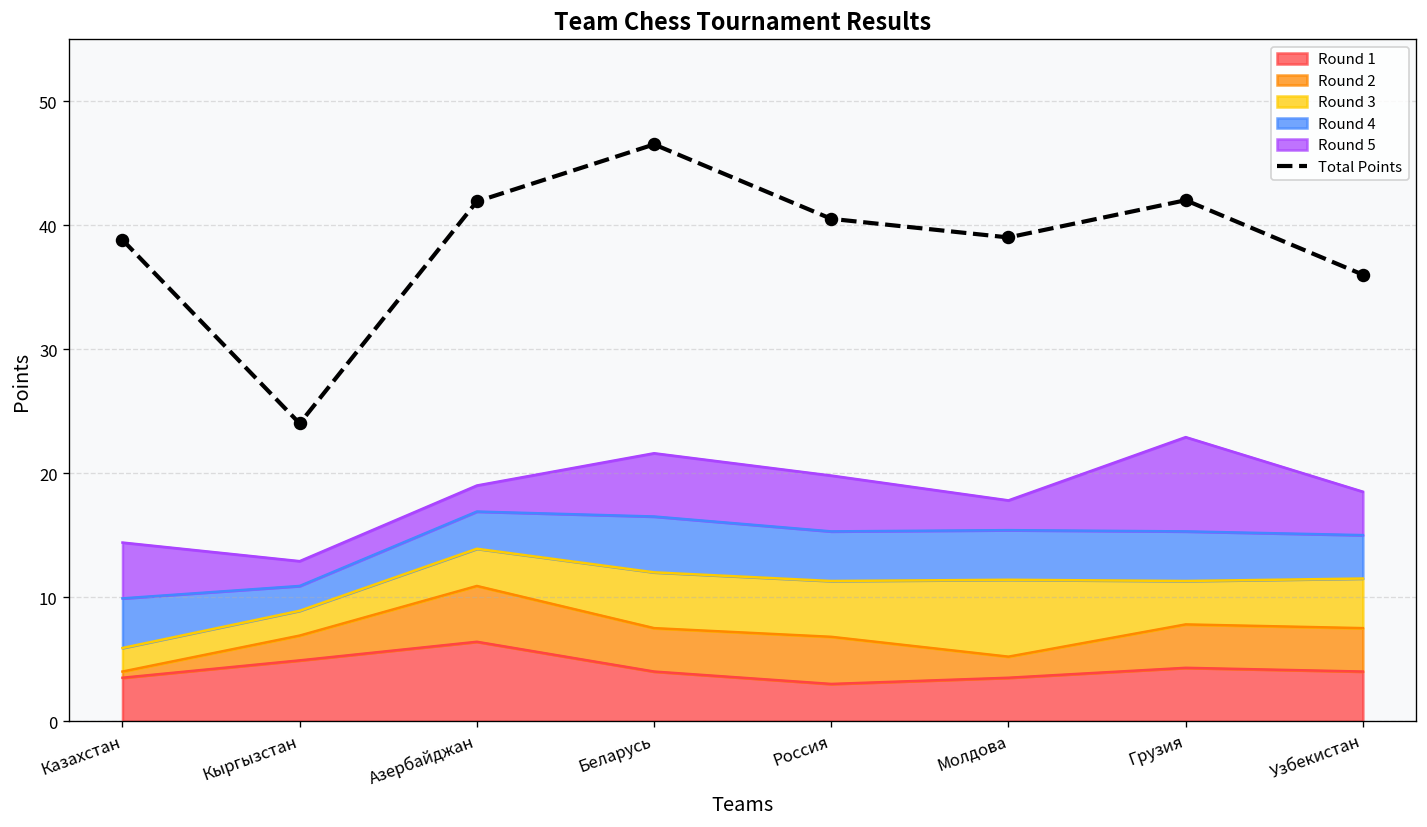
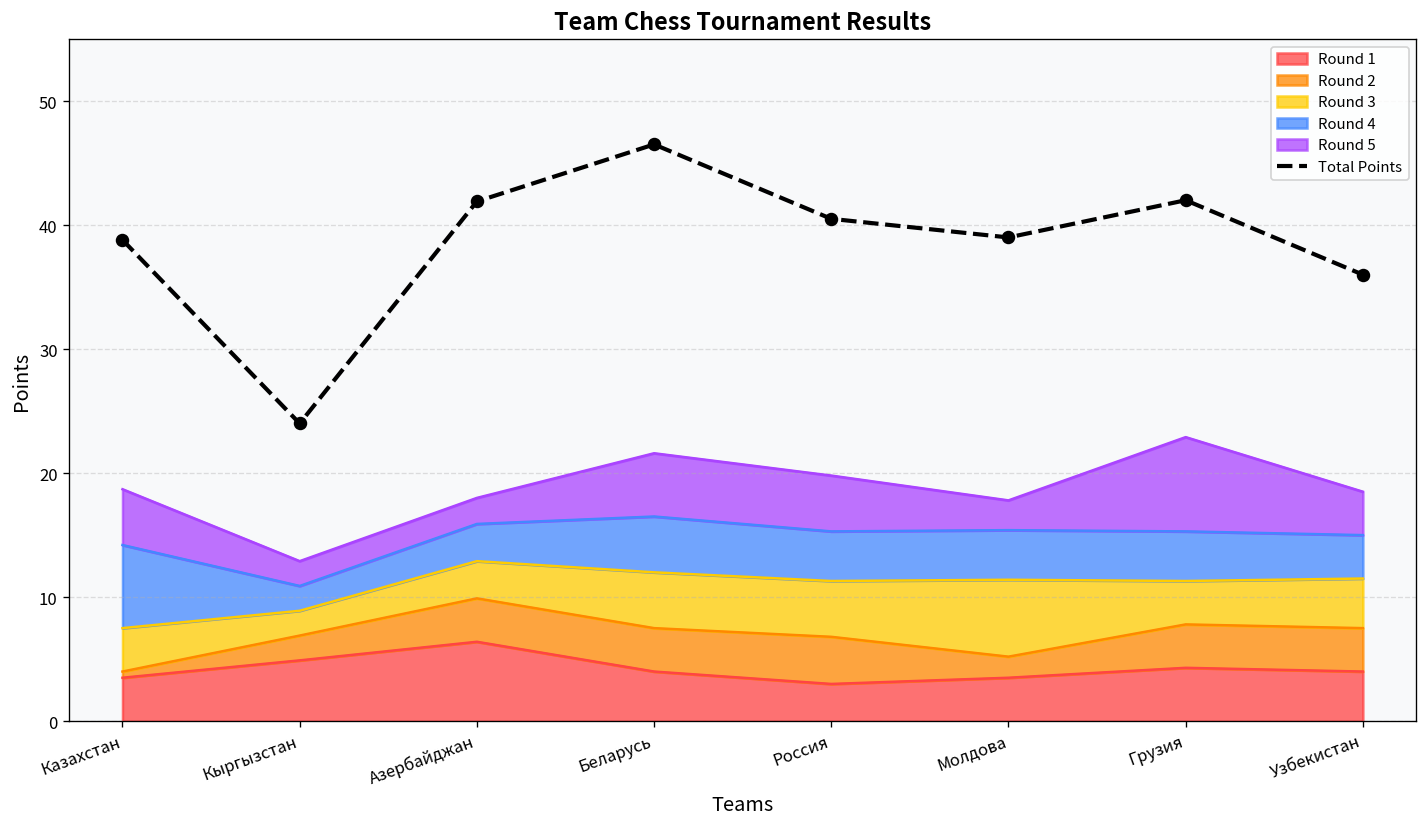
Round 3, Казахстан: 1.9 -> 3.5
Round 4, Казахстан: 4.0 -> 6.7
Round 2, Азербайджан: 4.5 -> 3.5
